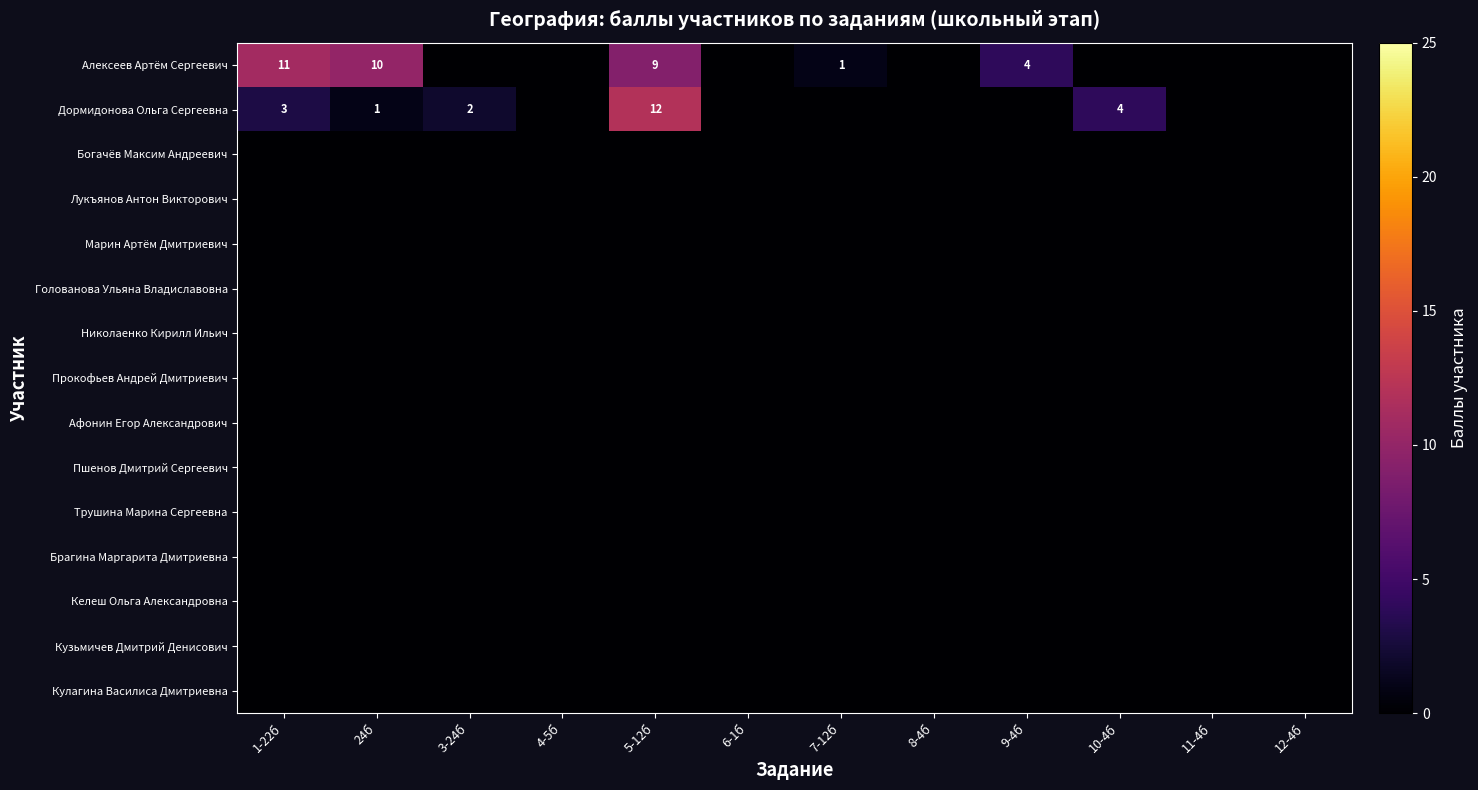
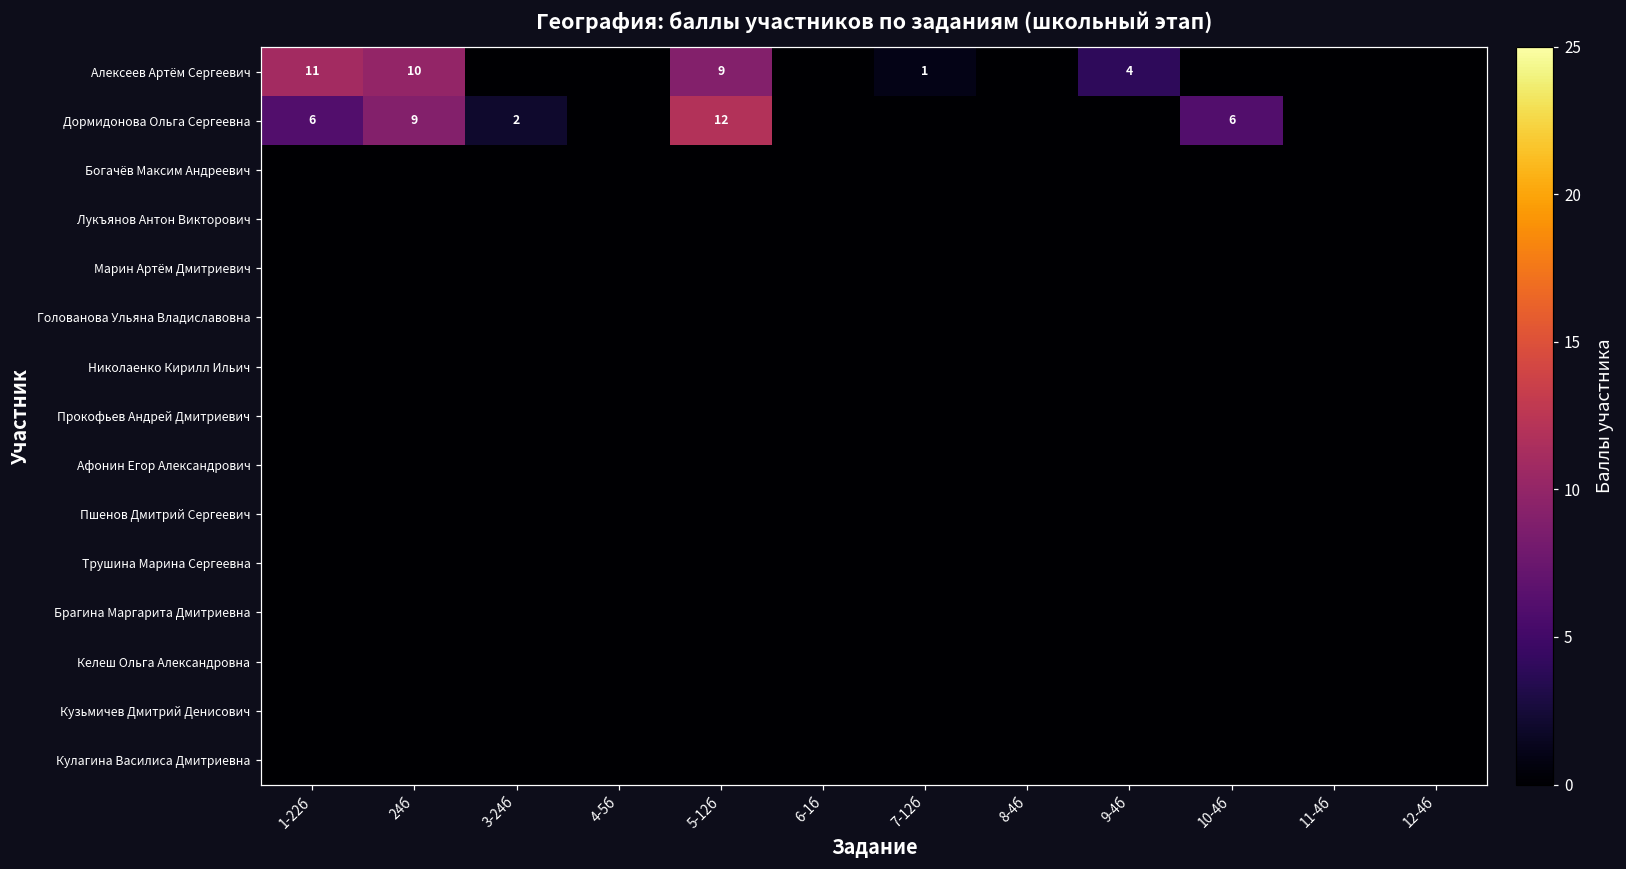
Дормидонова Ольга Сергеевна, 1-22б: 3 -> 6
Дормидонова Ольга Сергеевна, 24б: 1 -> 9
Дормидонова Ольга Сергеевна, 10-4б: 4 -> 6
